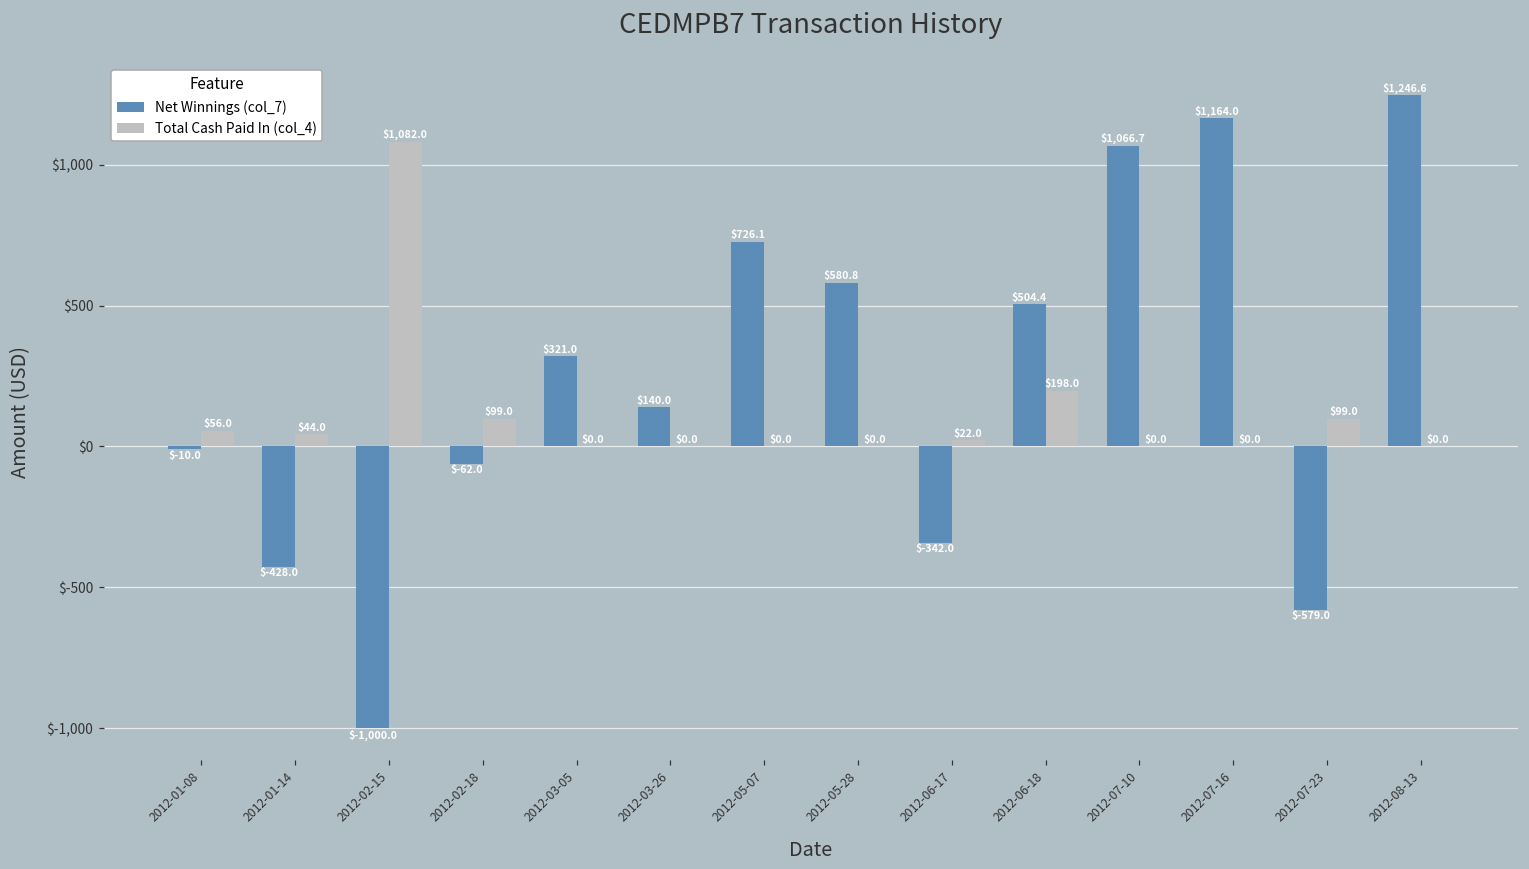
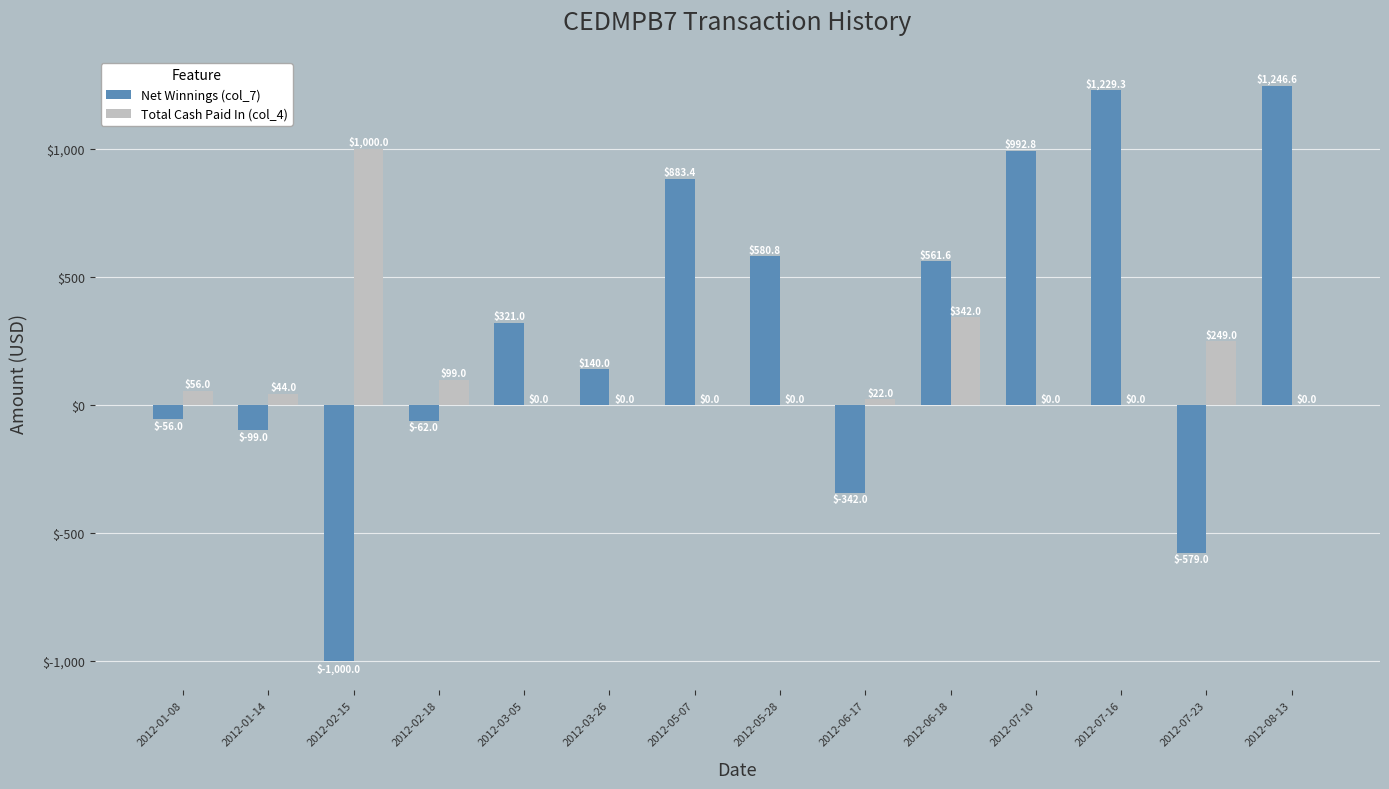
Net Winnings (col_7), 2012-01-08: $-10.0 -> $-56.0
Net Winnings (col_7), 2012-01-14: $-428.0 -> $-99.0
Total Cash Paid In (col_4), 2012-02-15: $1,082.0 -> $1,000.0
Net Winnings (col_7), 2012-05-07: $726.1 -> $883.4
Net Winnings (col_7), 2012-06-18: $504.4 -> $561.6
Total Cash Paid In (col_4), 2012-06-18: $198.0 -> $342.0
Net Winnings (col_7), 2012-07-10: $1,066.7 -> $992.8
Net Winnings (col_7), 2012-07-16: $1,164.0 -> $1,229.3
Total Cash Paid In (col_4), 2012-07-23: $99.0 -> $249.0
